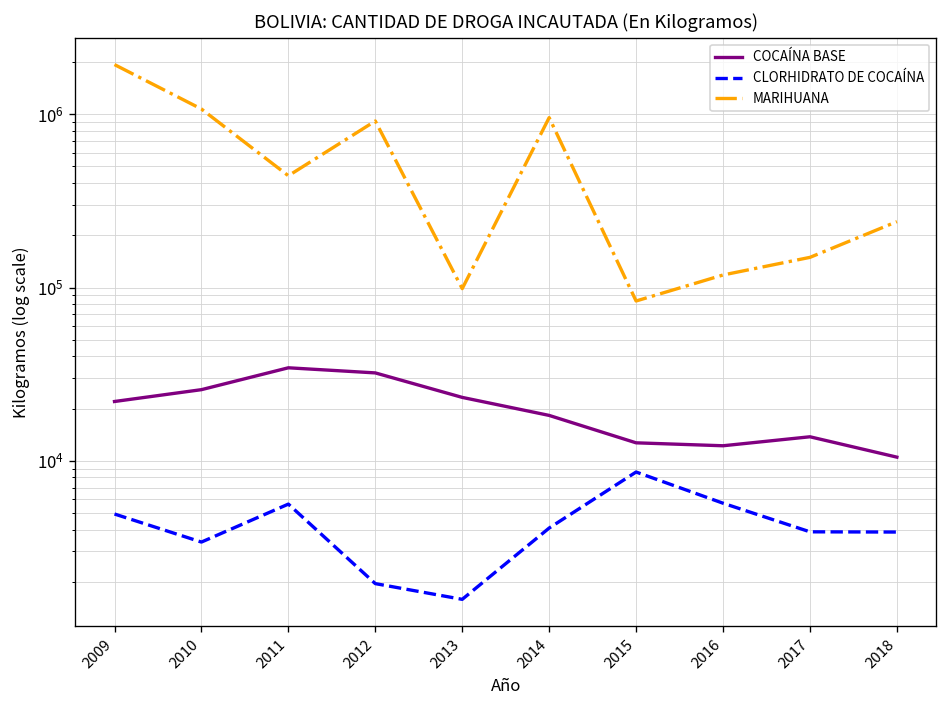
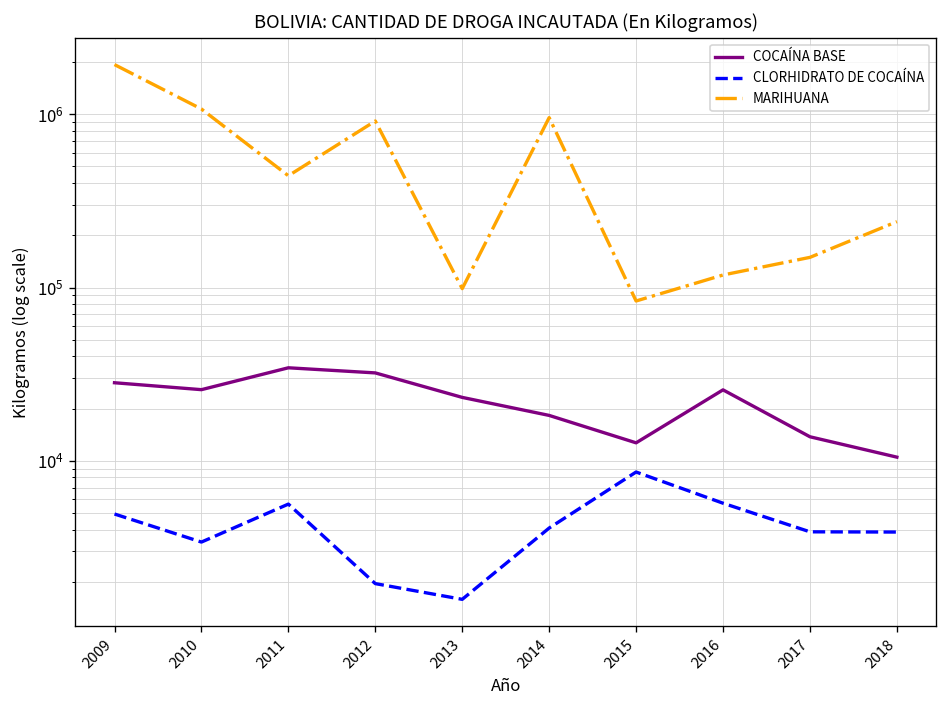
COCAÍNA BASE, 2009: 22000 -> 28000
COCAÍNA BASE, 2016: 12000 -> 26000
